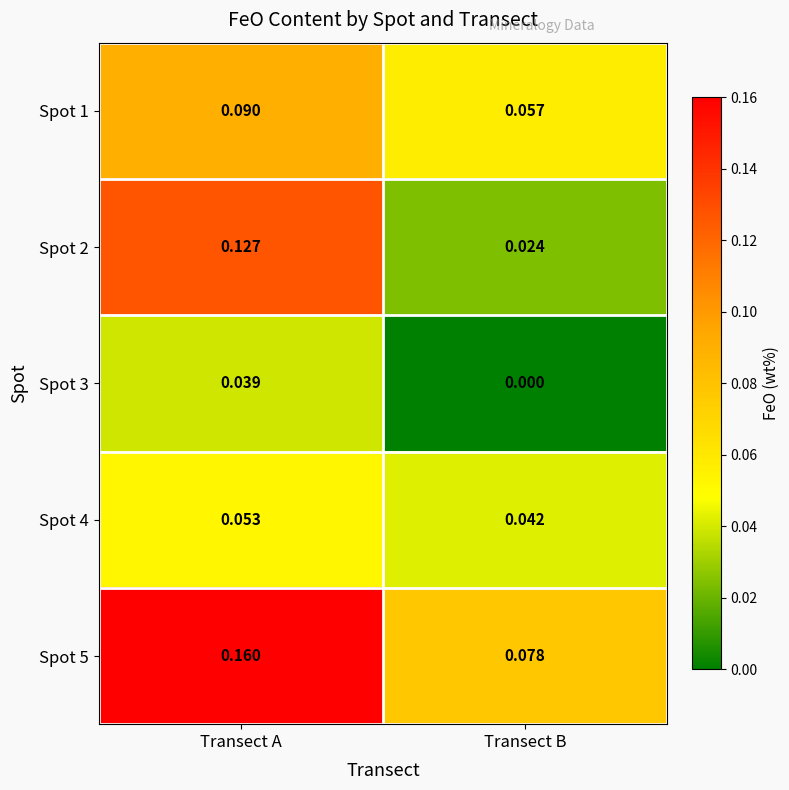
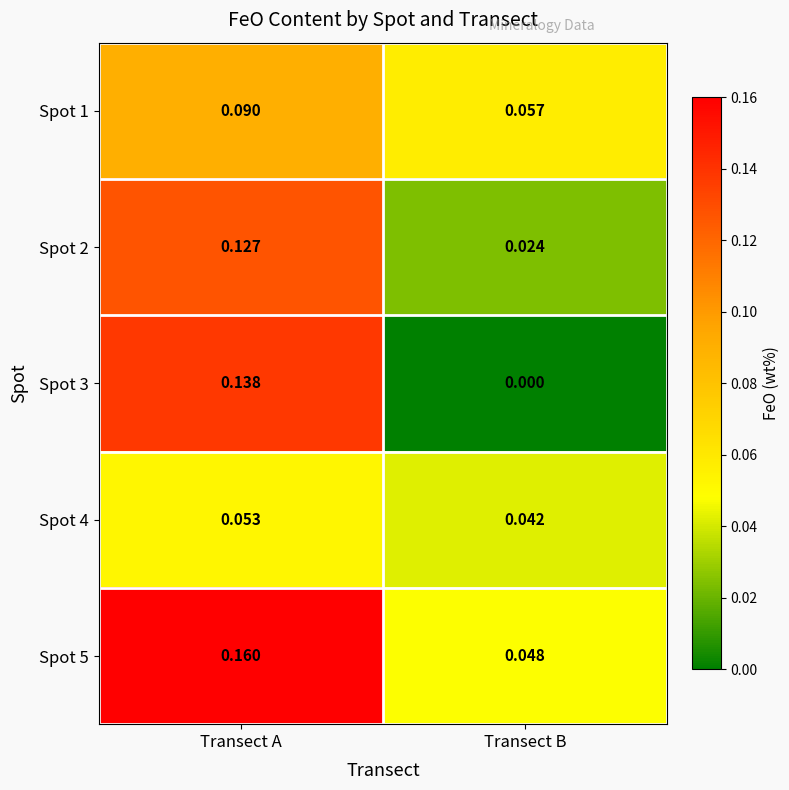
Spot 3, Transect A: 0.039 -> 0.138
Spot 5, Transect B: 0.078 -> 0.048
